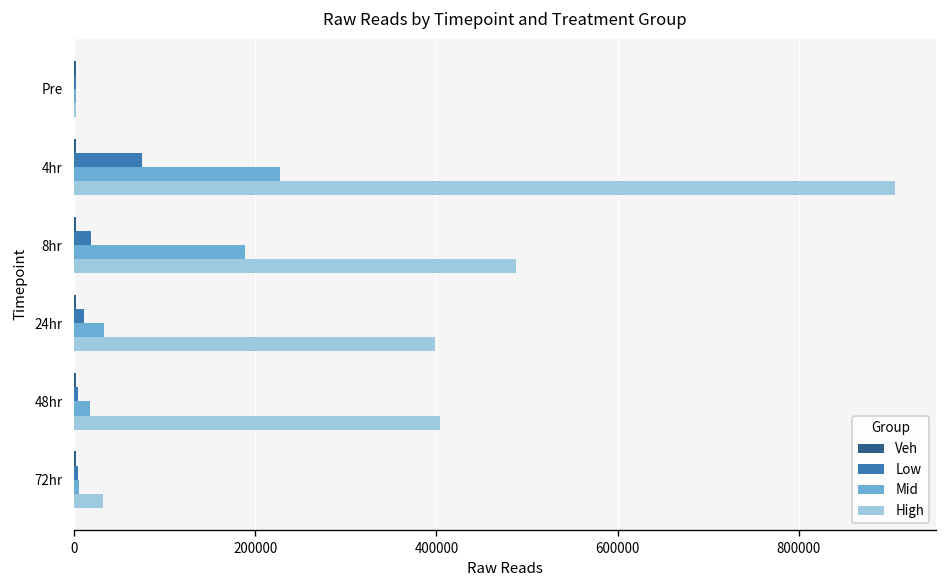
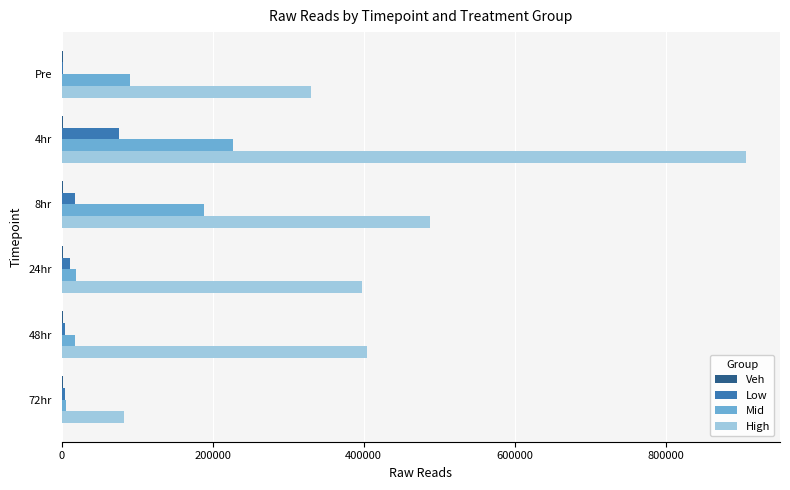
Mid, Pre: 0 -> 90000
High, Pre: 0 -> 330000
Mid, 24hr: 30000 -> 20000
High, 72hr: 30000 -> 80000
